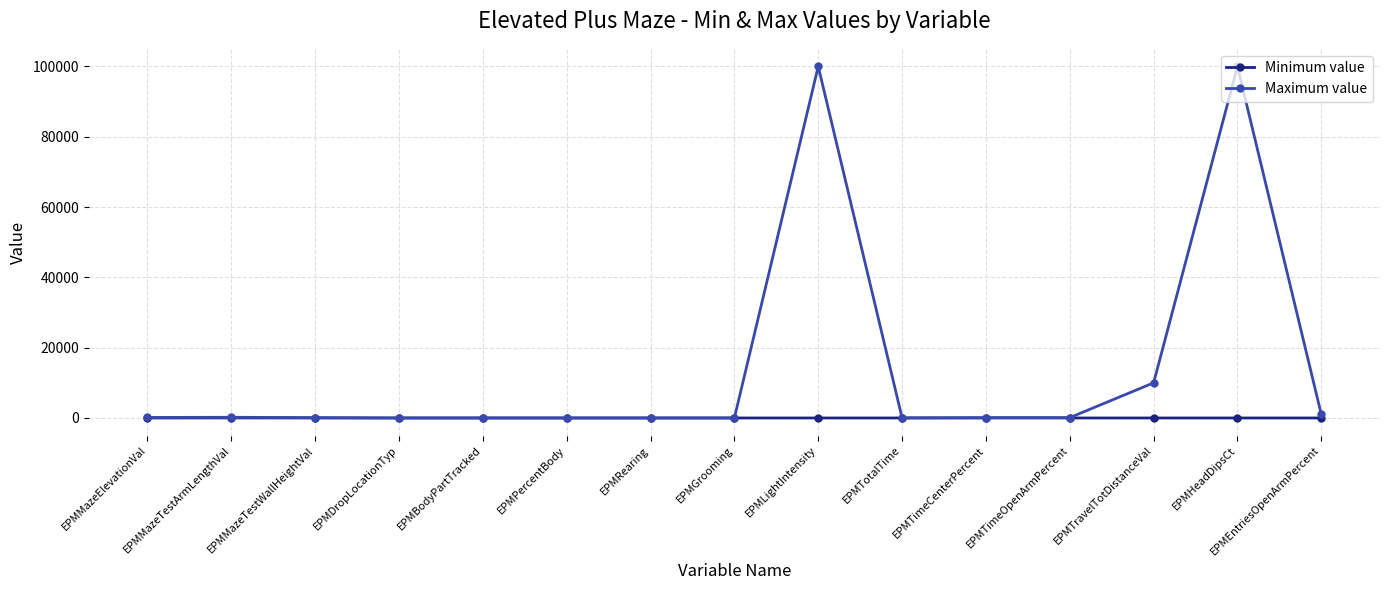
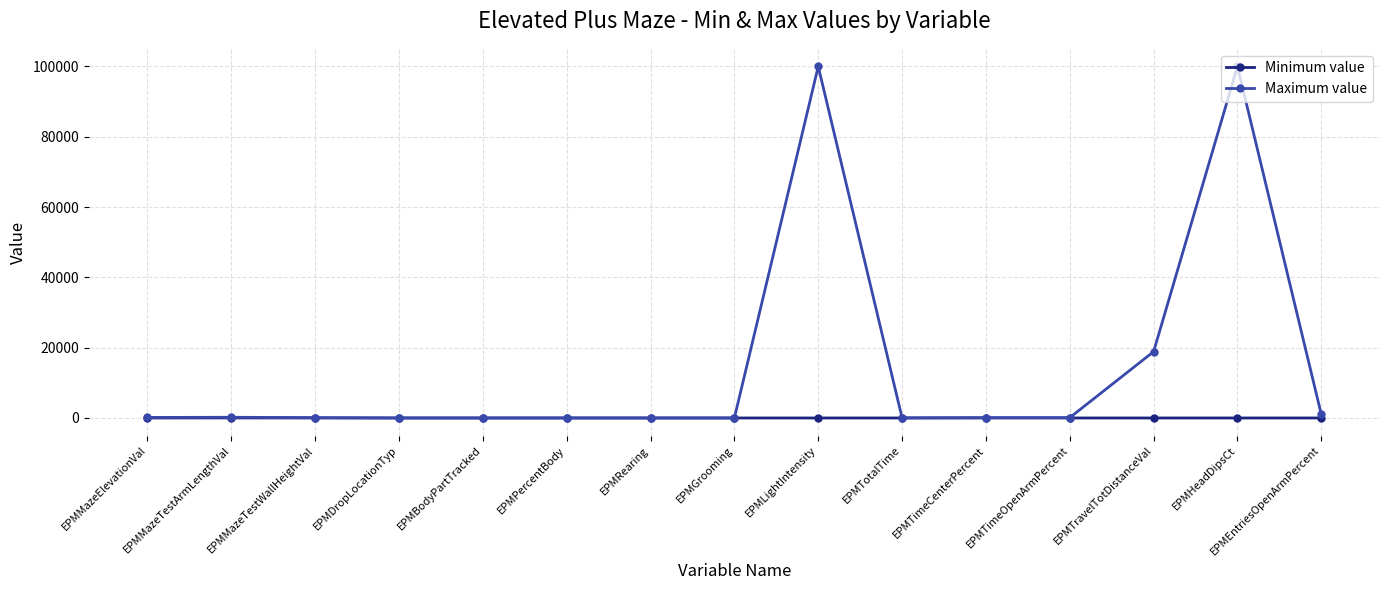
Maximum value, EPMTravelTotDistanceVal: 10000 -> 19000
